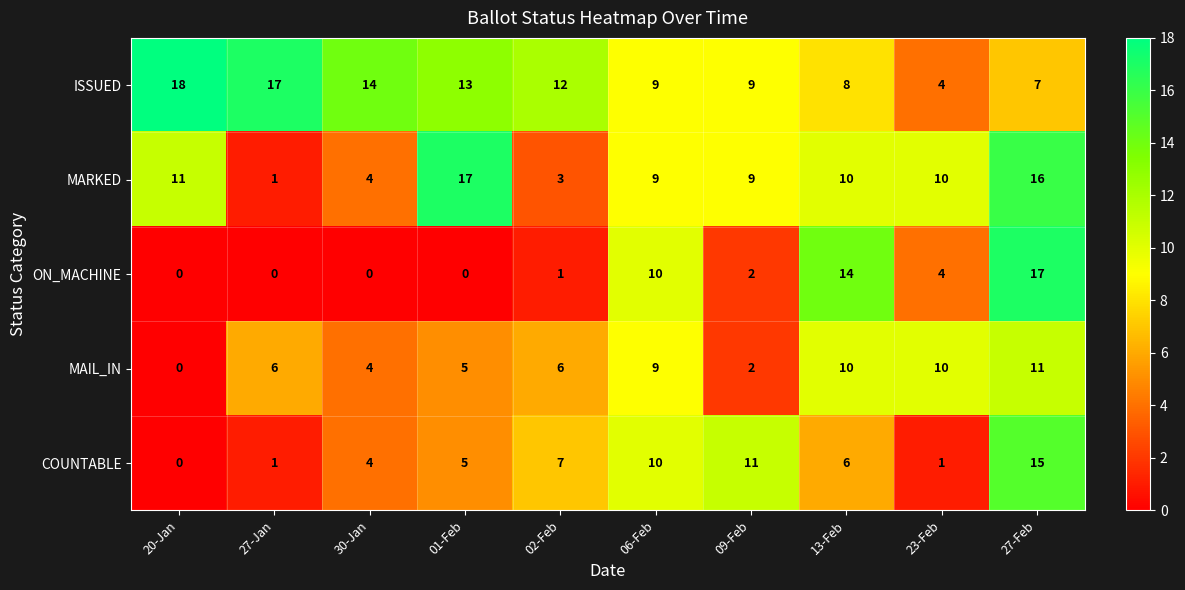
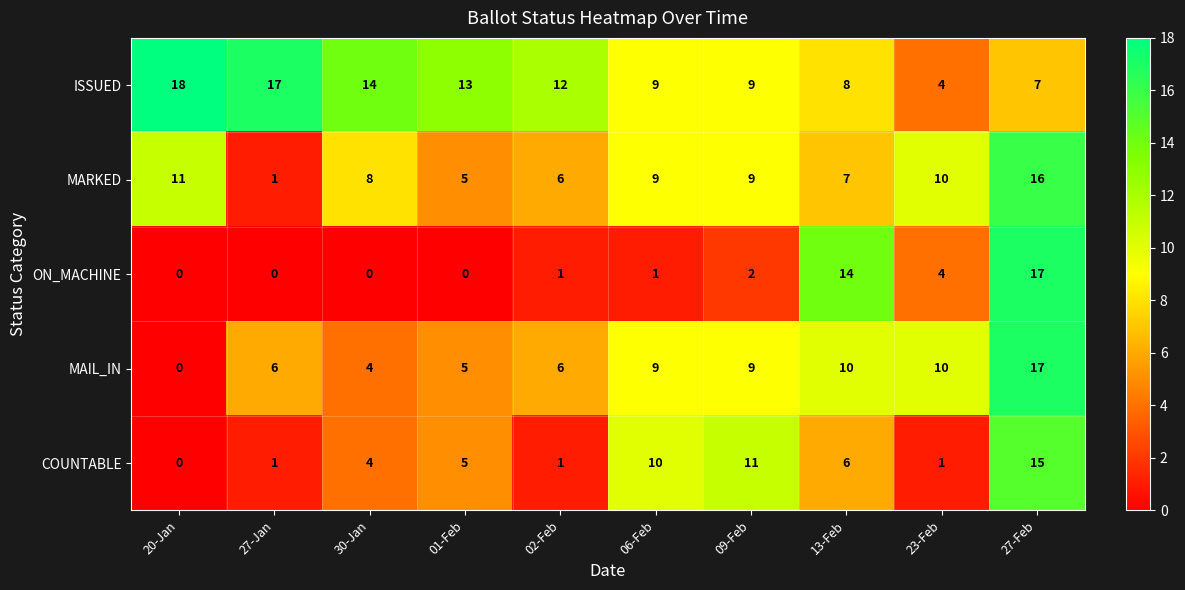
MARKED, 30-Jan: 4 -> 8
MARKED, 01-Feb: 17 -> 5
MARKED, 02-Feb: 3 -> 6
MARKED, 13-Feb: 10 -> 7
ON_MACHINE, 06-Feb: 10 -> 1
MAIL_IN, 09-Feb: 2 -> 9
MAIL_IN, 27-Feb: 11 -> 17
COUNTABLE, 02-Feb: 7 -> 1
